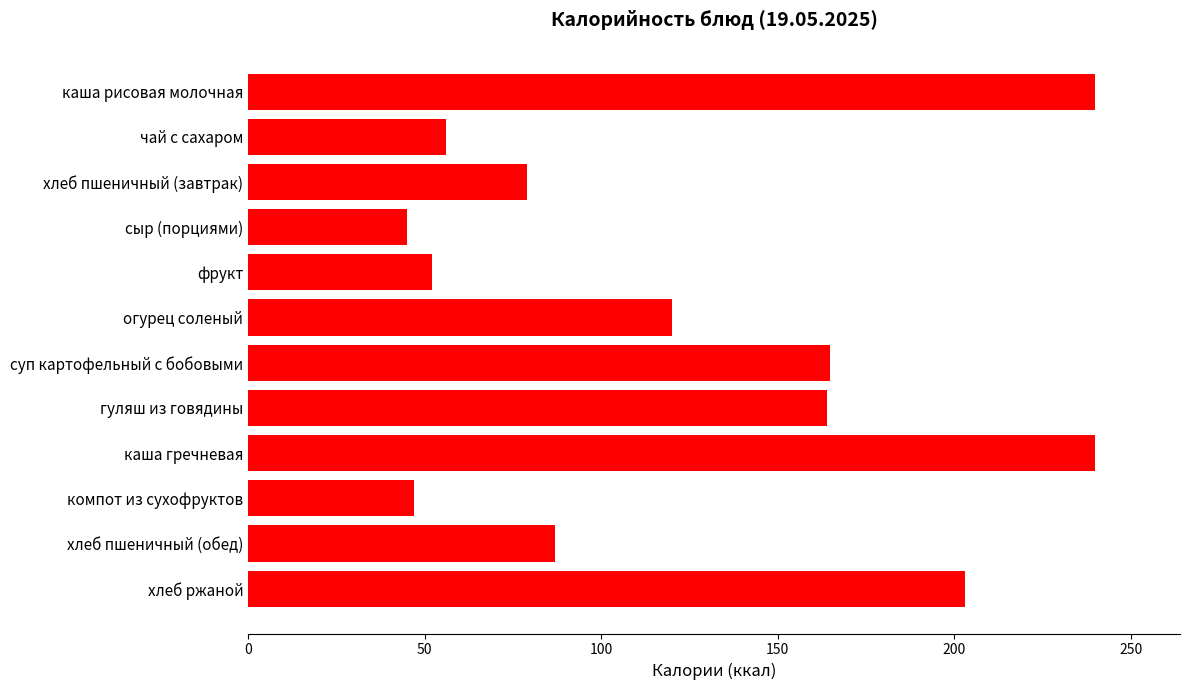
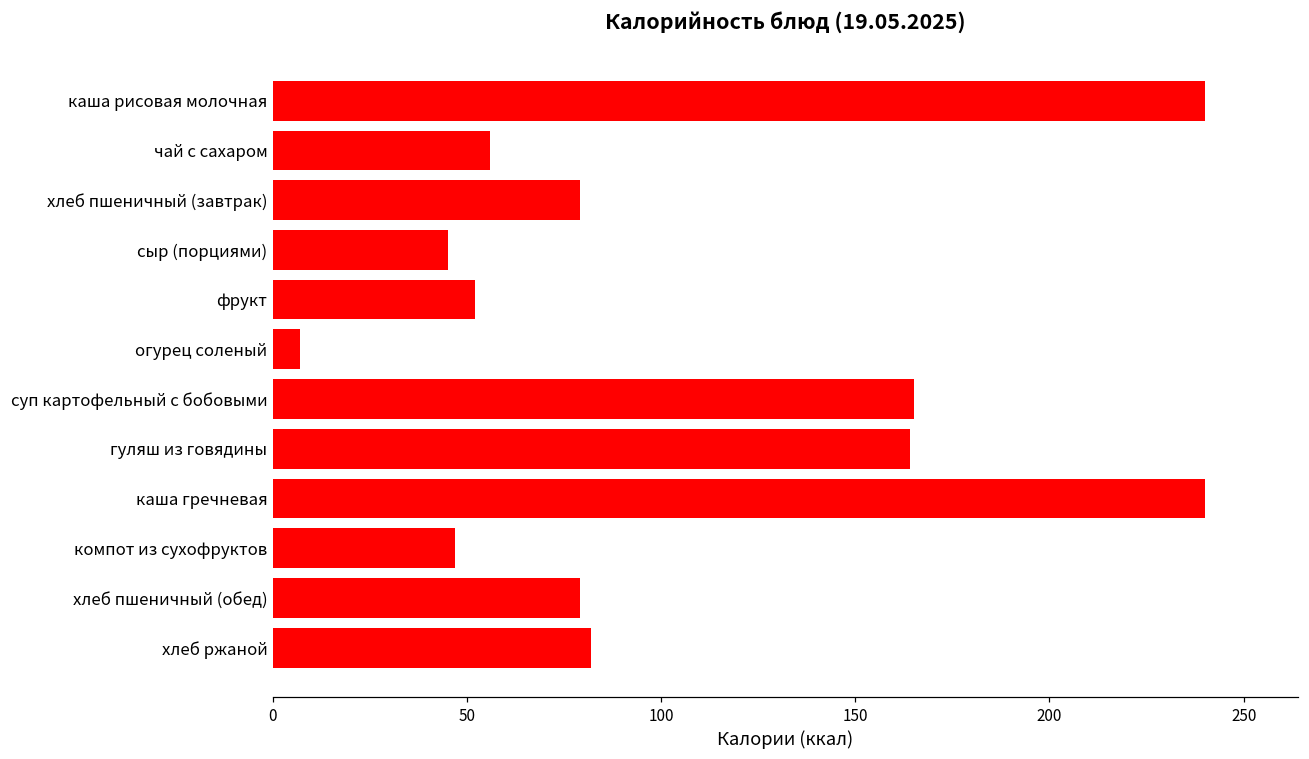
огурец соленый: 120 -> 7
хлеб пшеничный (обед): 87 -> 79
хлеб ржаной: 203 -> 82
